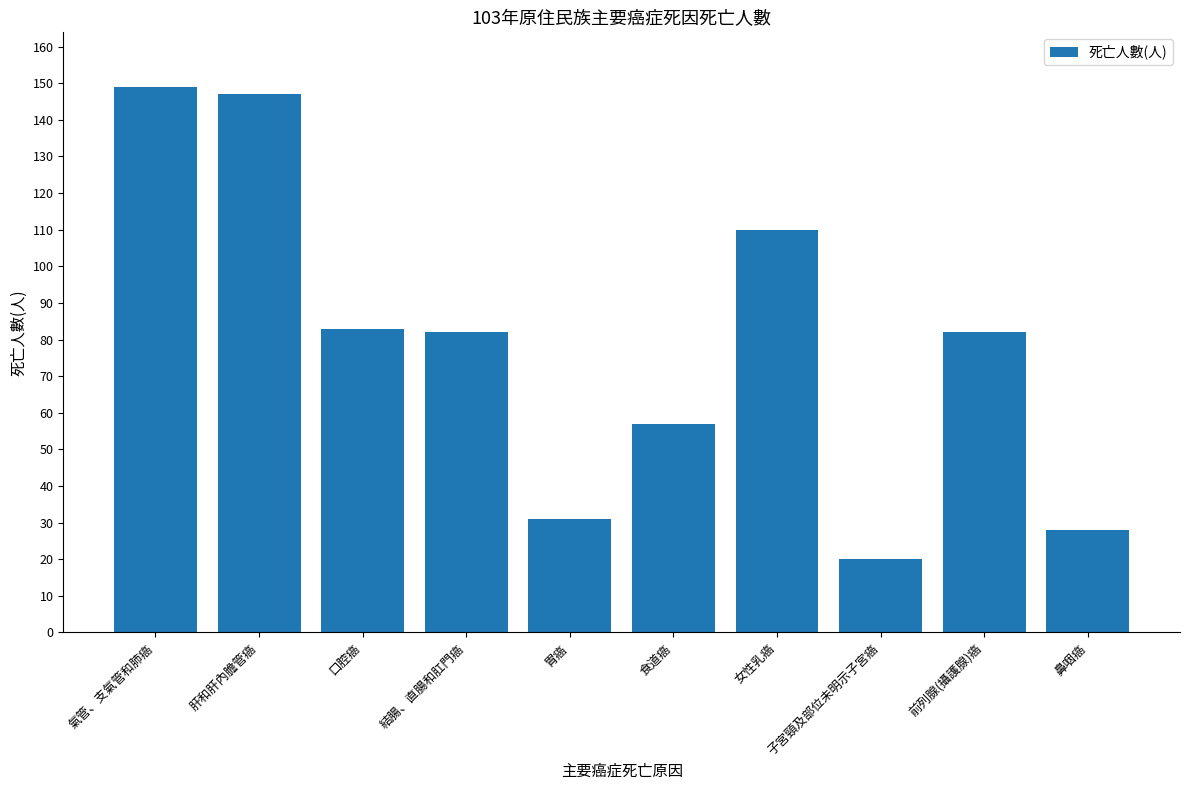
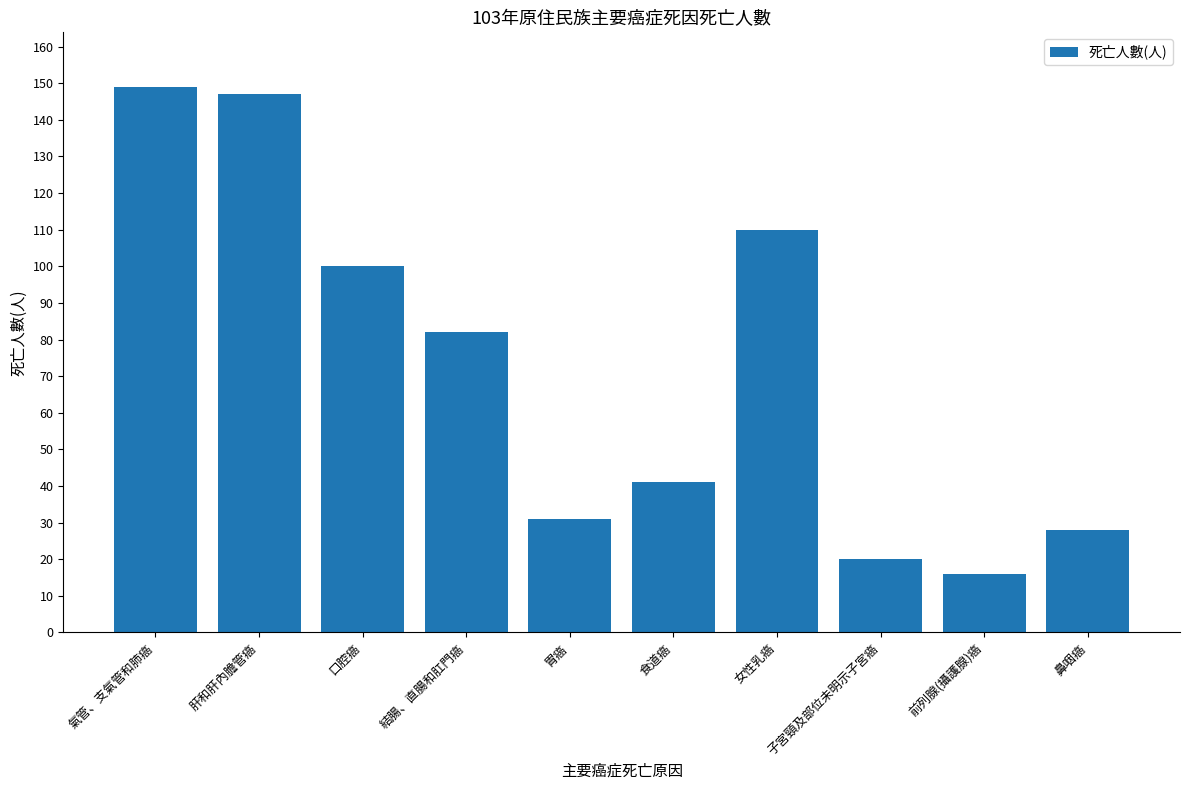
口腔癌: 83 -> 100
食道癌: 57 -> 41
前列腺(攝護腺)癌: 82 -> 16
